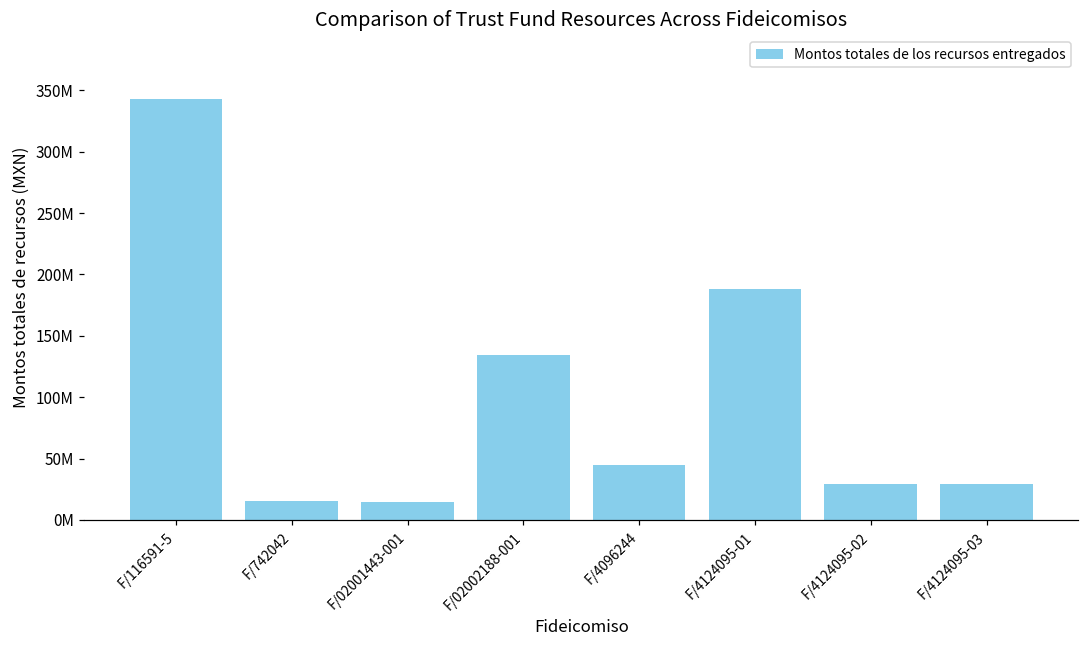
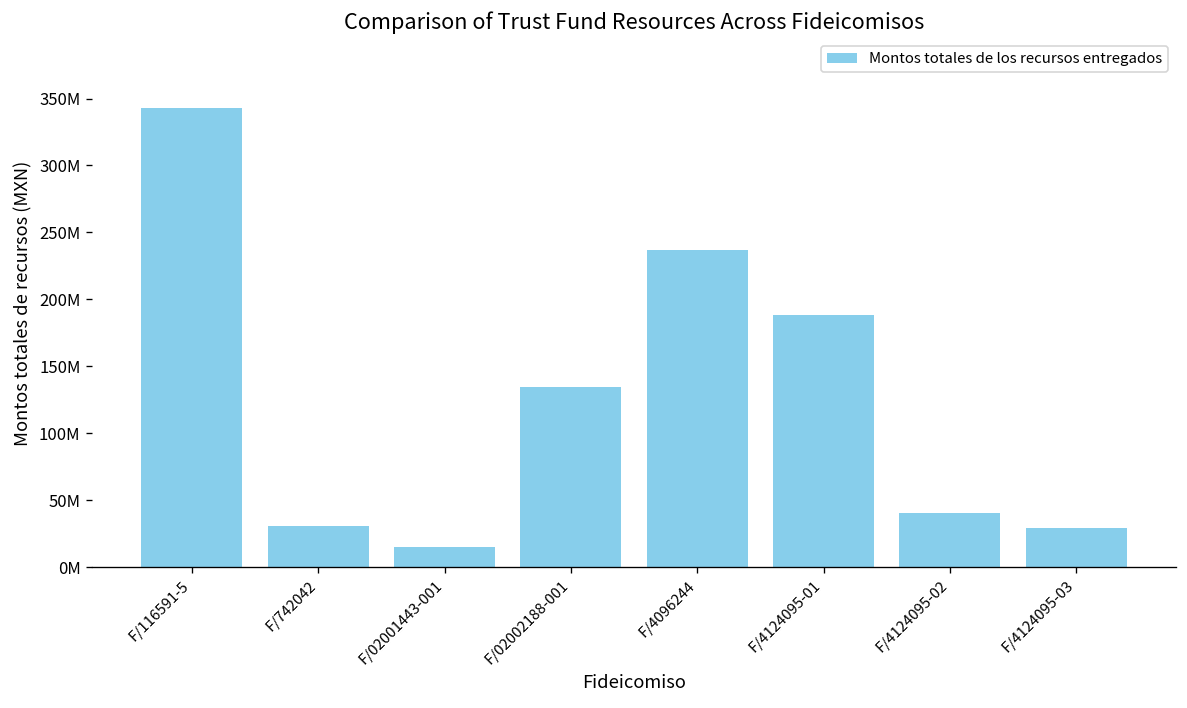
F/742042: 15000000 -> 30000000
F/4096244: 45000000 -> 237000000
F/4124095-02: 30000000 -> 41000000
